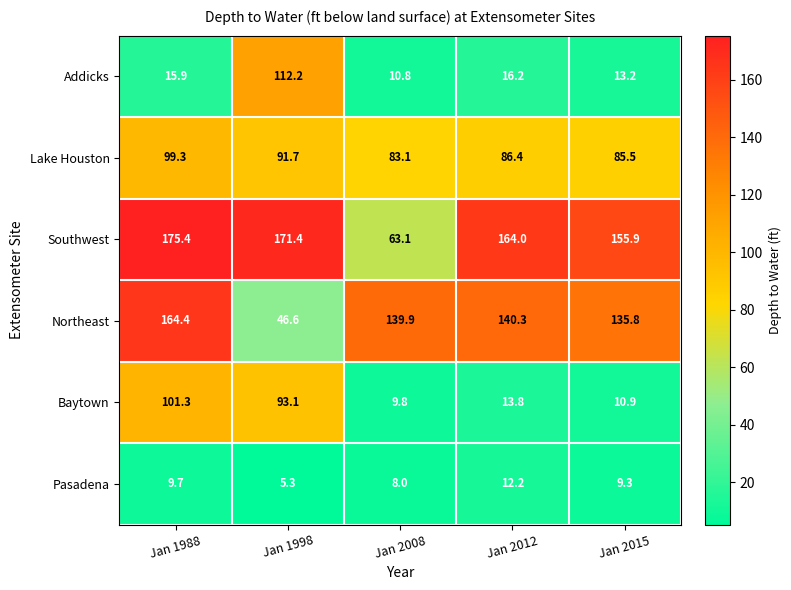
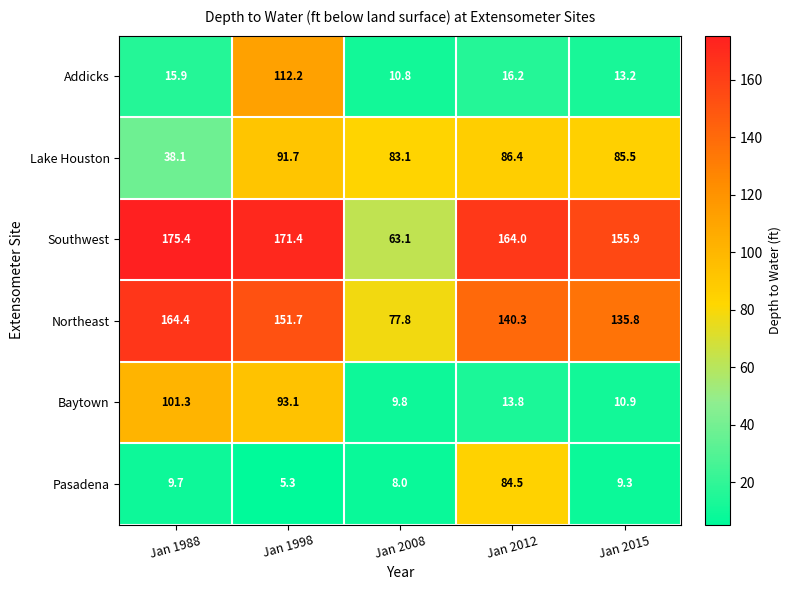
Lake Houston, Jan 1988: 99.3 -> 38.1
Northeast, Jan 1998: 46.6 -> 151.7
Northeast, Jan 2008: 139.9 -> 77.8
Pasadena, Jan 2012: 12.2 -> 84.5
